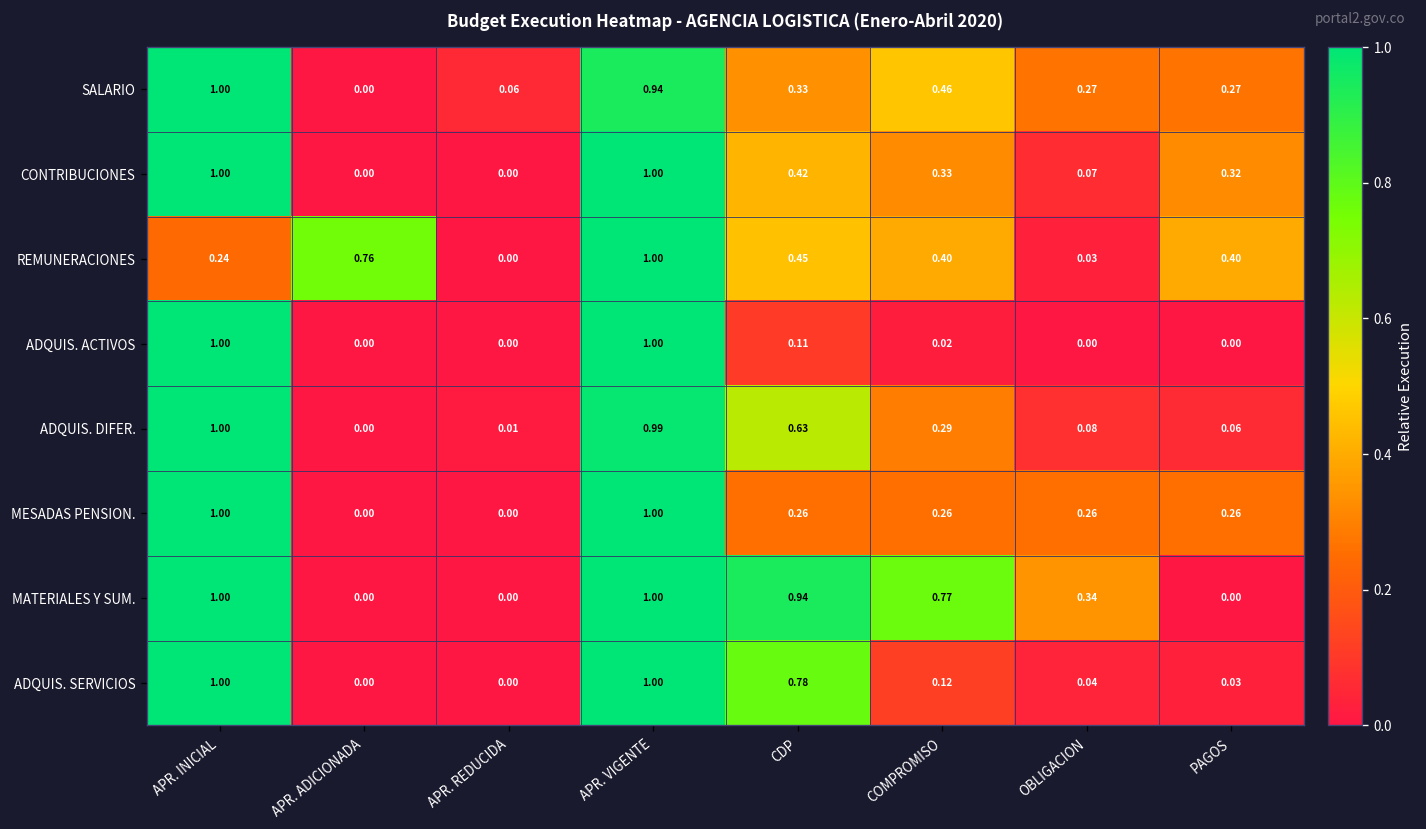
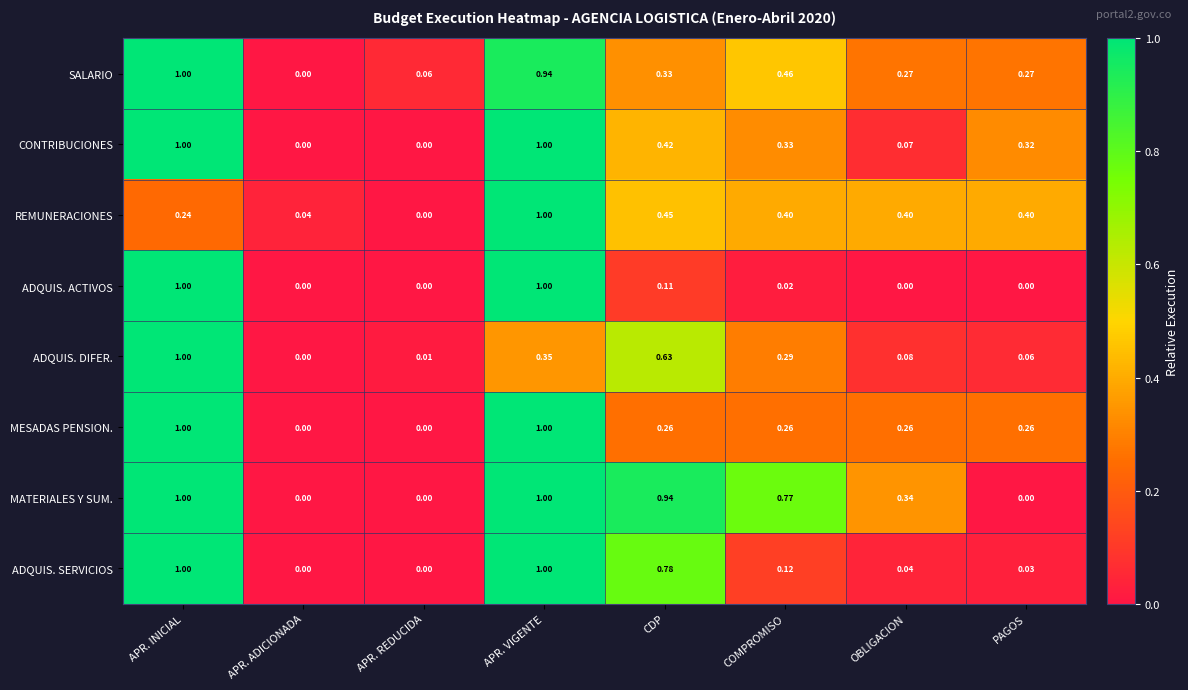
REMUNERACIONES, APR. ADICIONADA: 0.76 -> 0.04
REMUNERACIONES, OBLIGACION: 0.03 -> 0.40
ADQUIS. DIFER., APR. VIGENTE: 0.99 -> 0.35
